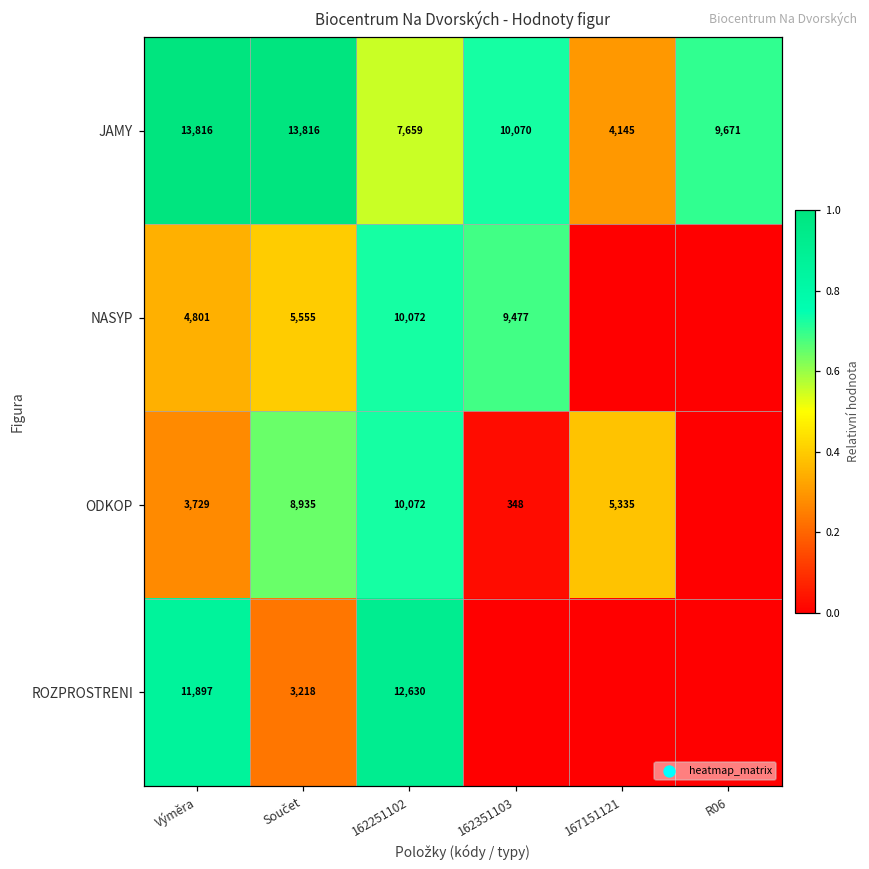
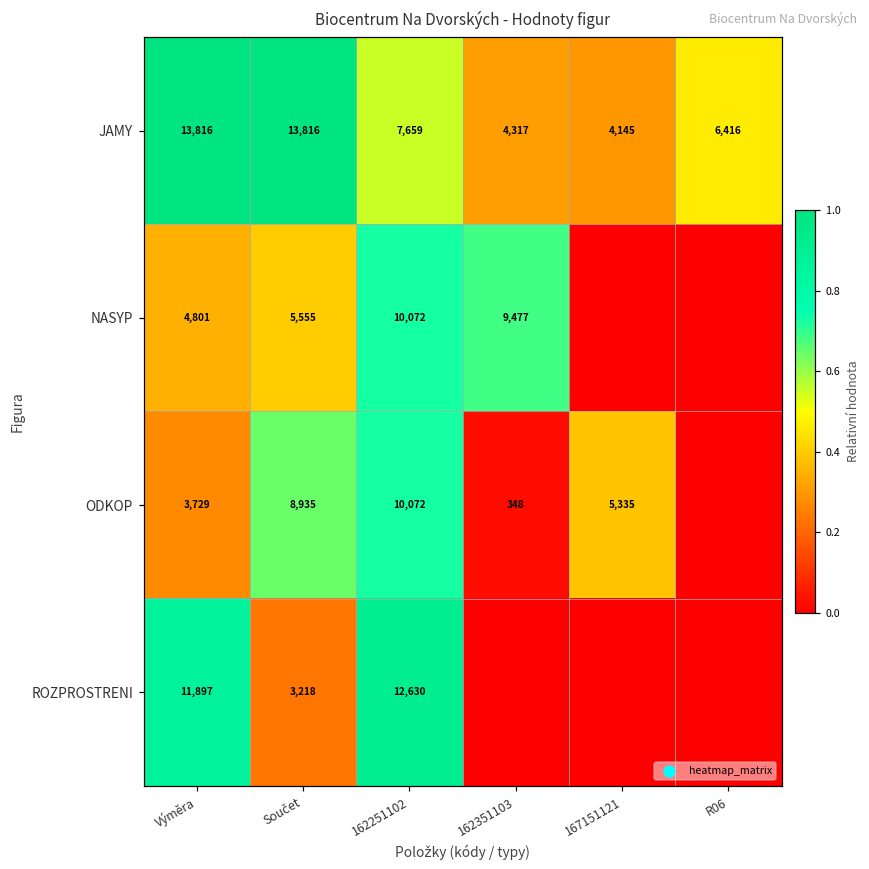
JAMY, 162351103: 10,070 -> 4,317
JAMY, R06: 9,671 -> 6,416
